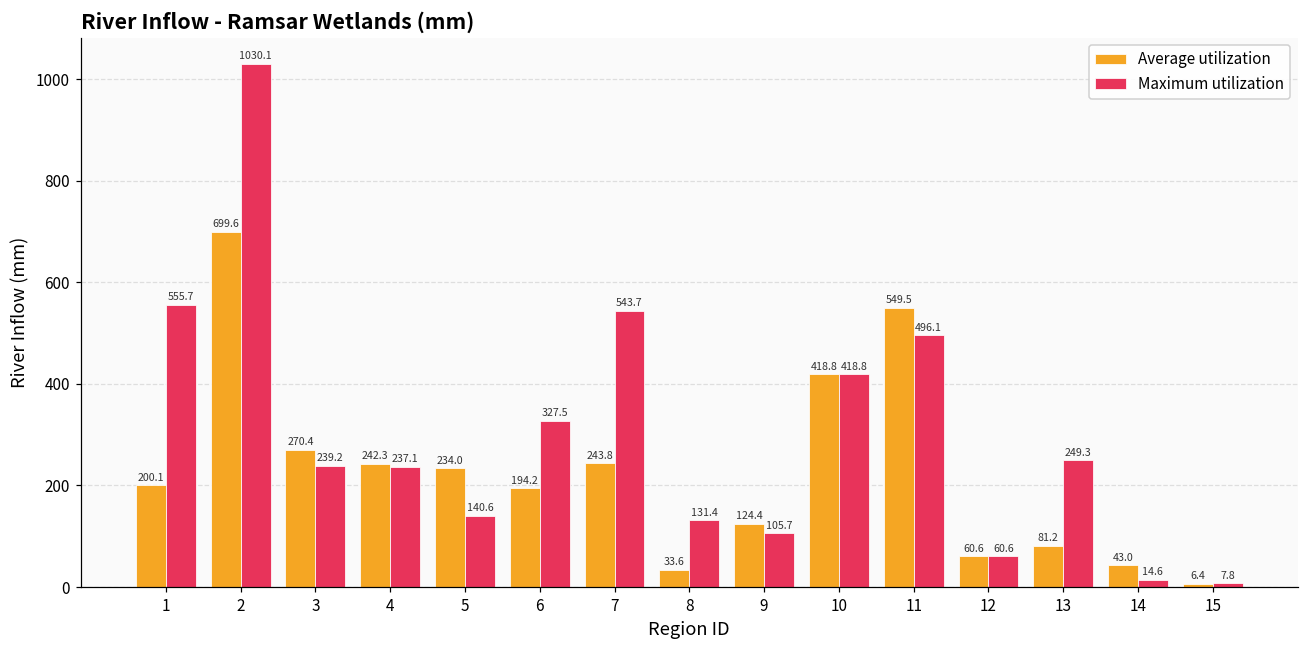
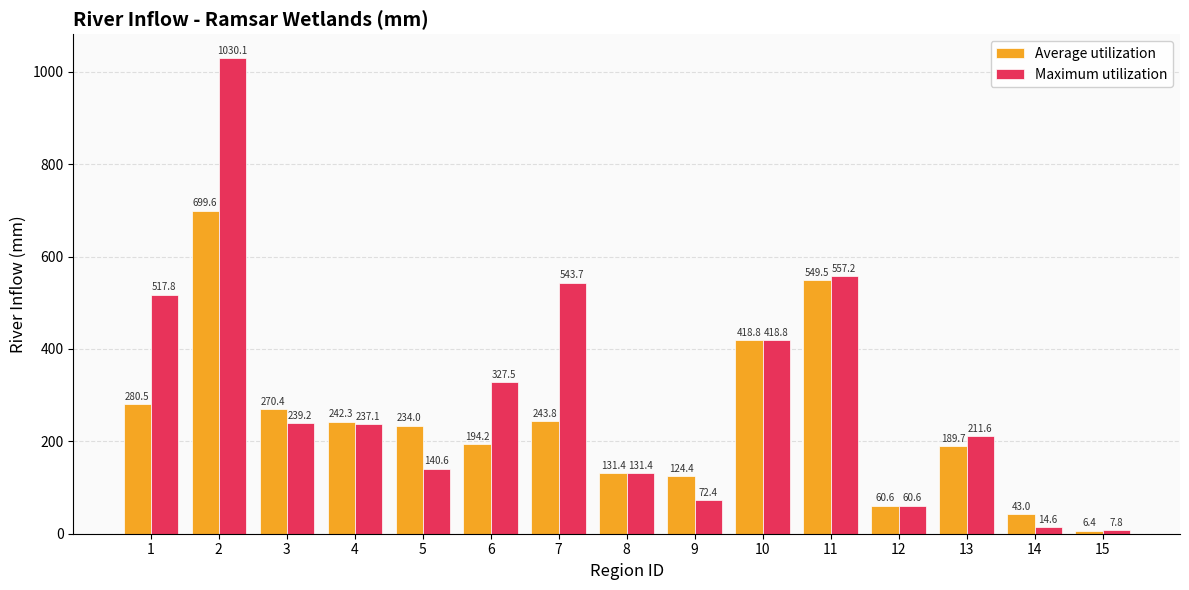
Average utilization, 1: 200.1 -> 280.5
Maximum utilization, 1: 555.7 -> 517.8
Average utilization, 8: 33.6 -> 131.4
Maximum utilization, 9: 105.7 -> 72.4
Maximum utilization, 11: 496.1 -> 557.2
Average utilization, 13: 81.2 -> 189.7
Maximum utilization, 13: 249.3 -> 211.6
